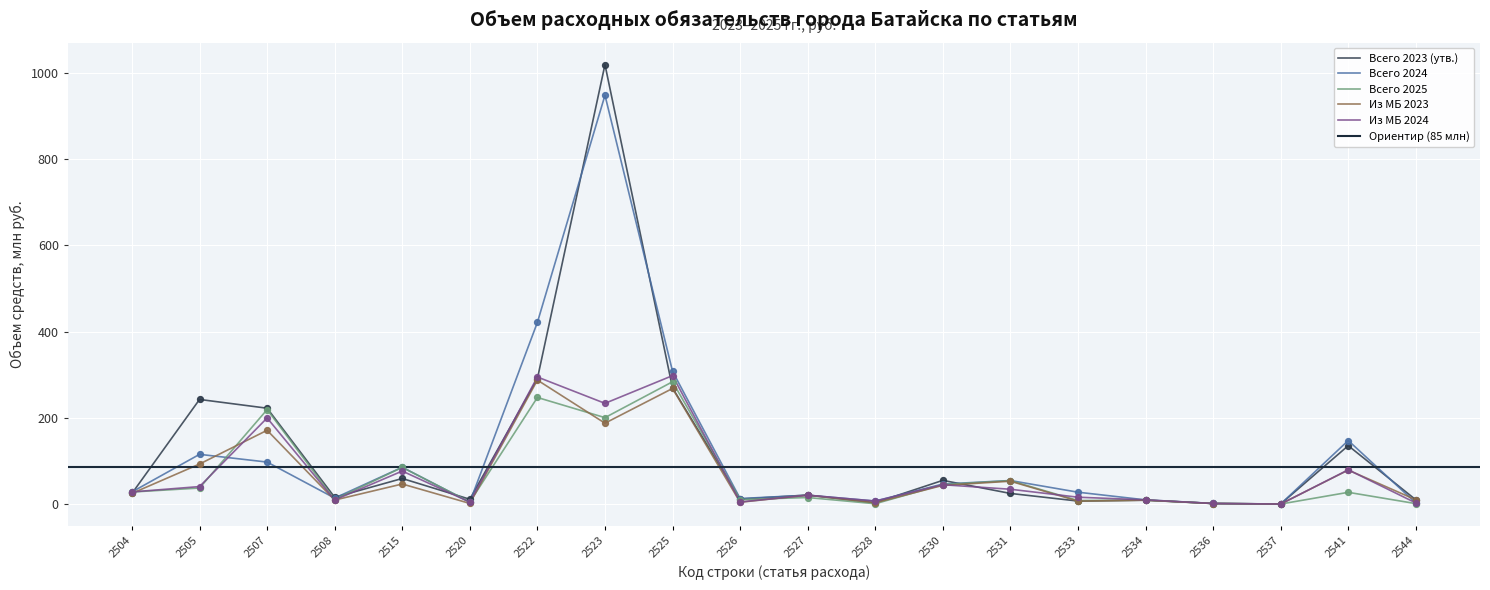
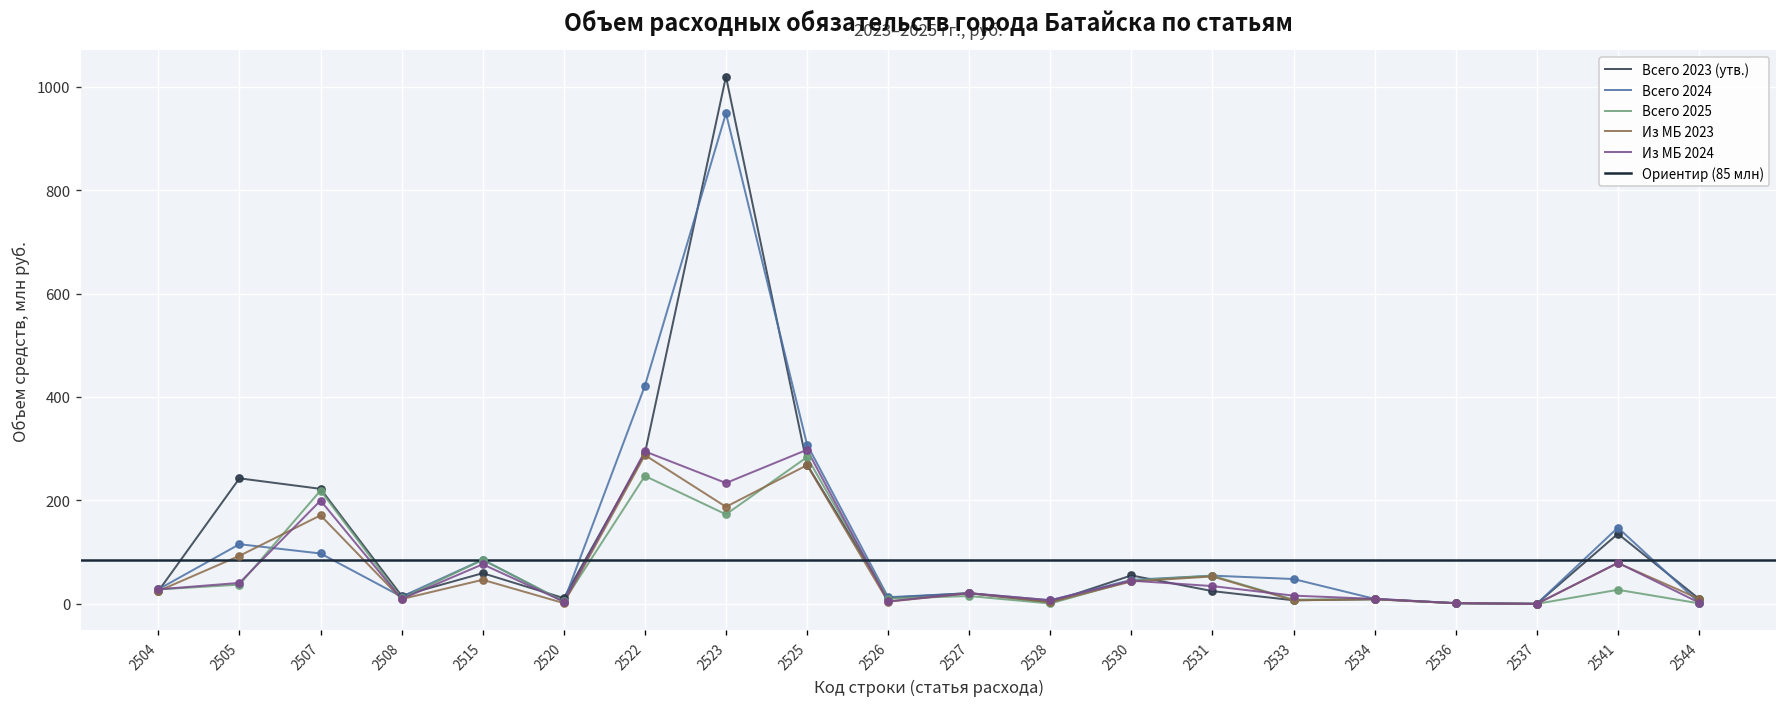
Всего 2025, 2523: 200 -> 170
Всего 2024, 2533: 30 -> 50
